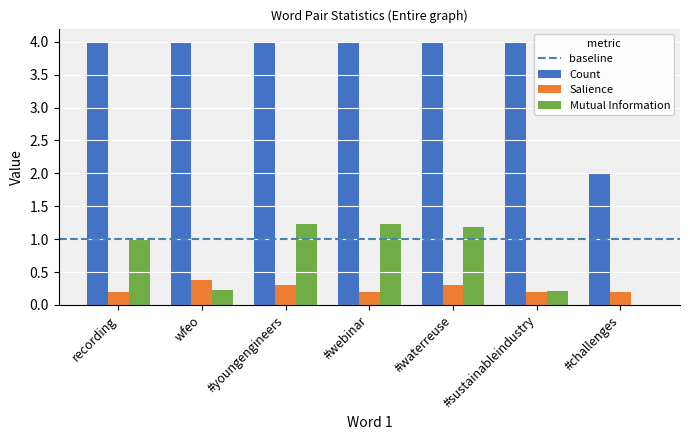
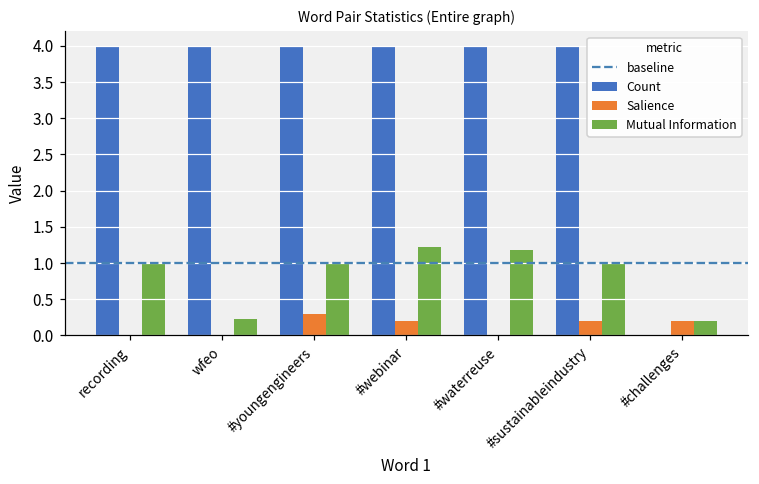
Salience, recording: 0.2 -> 0.0
Salience, wfeo: 0.4 -> 0.0
Mutual Information, #youngengineers: 1.2 -> 1.0
Salience, #waterreuse: 0.3 -> 0.0
Mutual Information, #sustainableindustry: 0.2 -> 1.0
Count, #challenges: 2 -> 0
Mutual Information, #challenges: 0.0 -> 0.2
